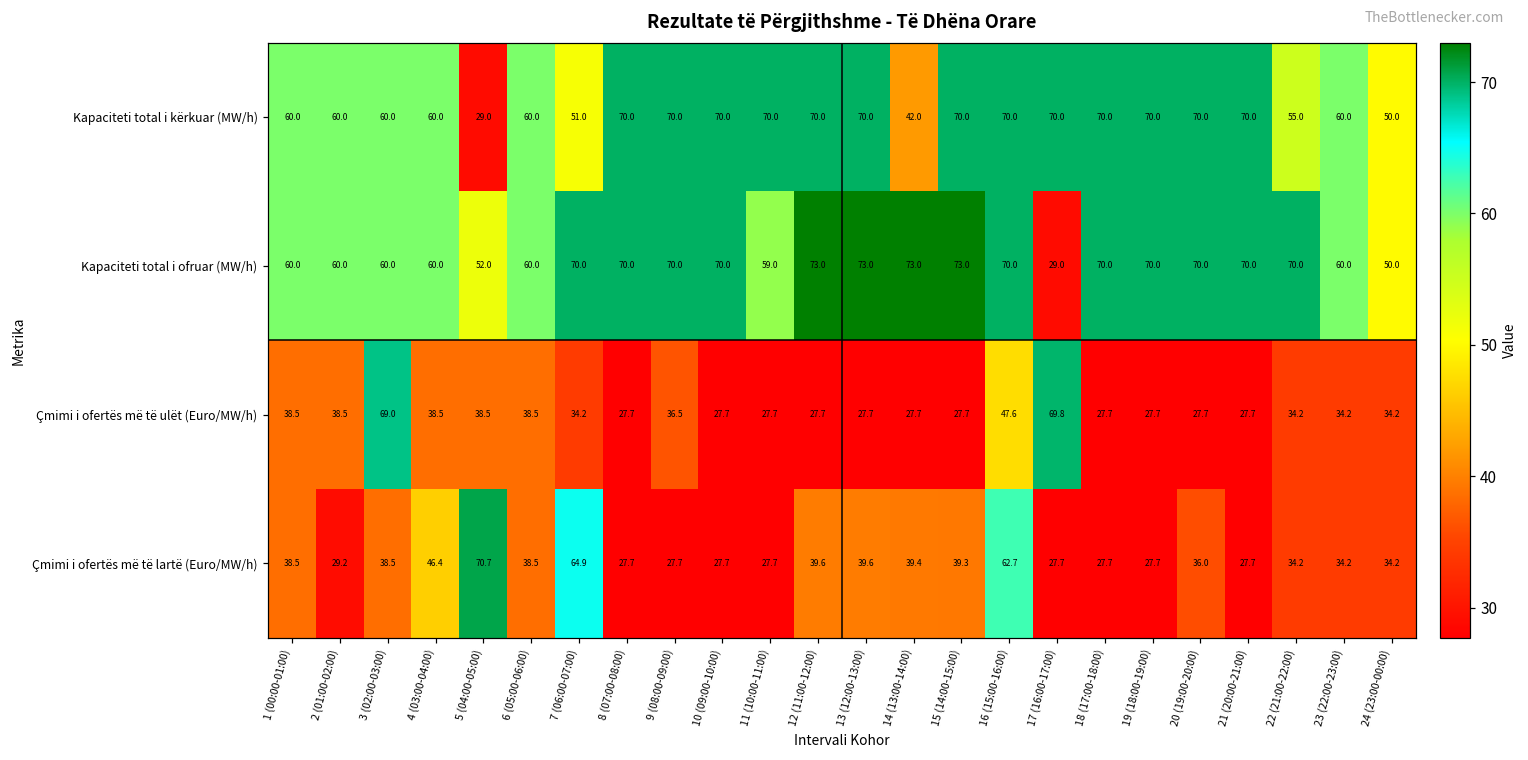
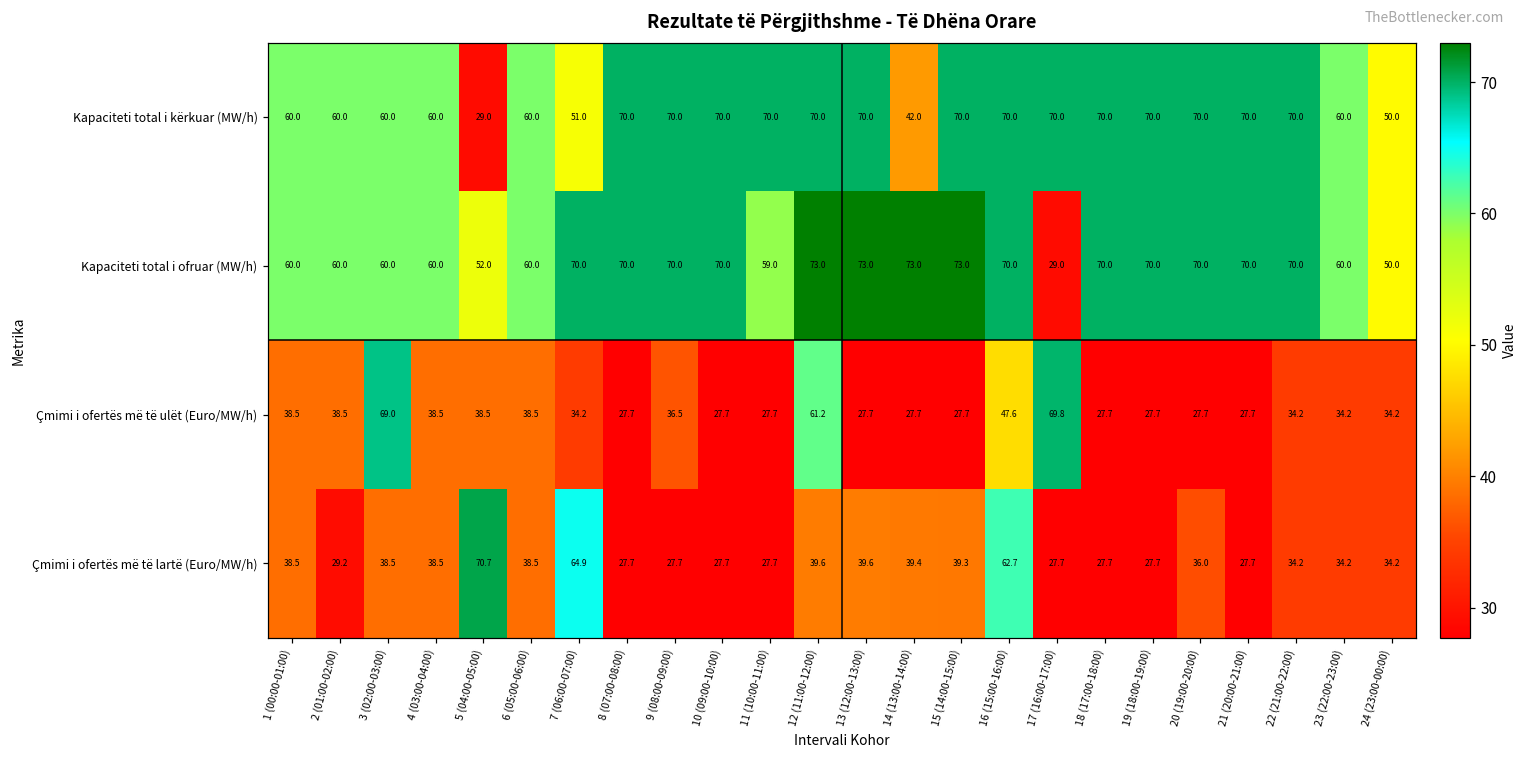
Kapaciteti total i kërkuar (MW/h), 22 (21:00-22:00): 55.0 -> 70.0
Çmimi i ofertës më të ulët (Euro/MW/h), 12 (11:00-12:00): 27.7 -> 61.2
Çmimi i ofertës më të lartë (Euro/MW/h), 4 (03:00-04:00): 46.4 -> 38.5
